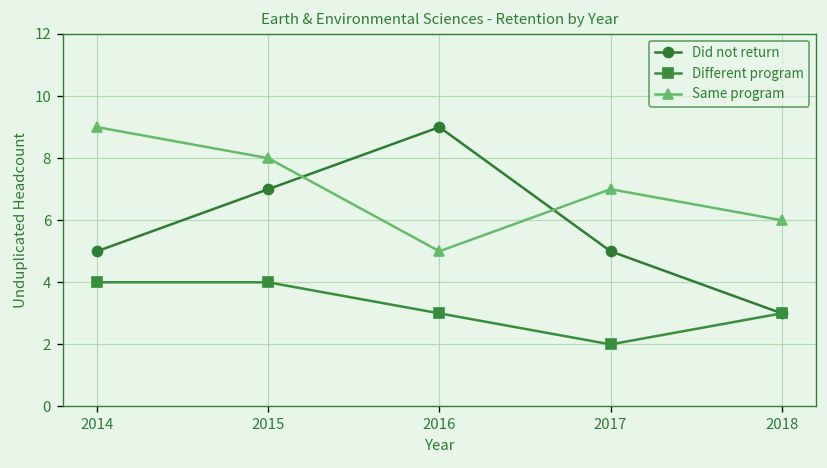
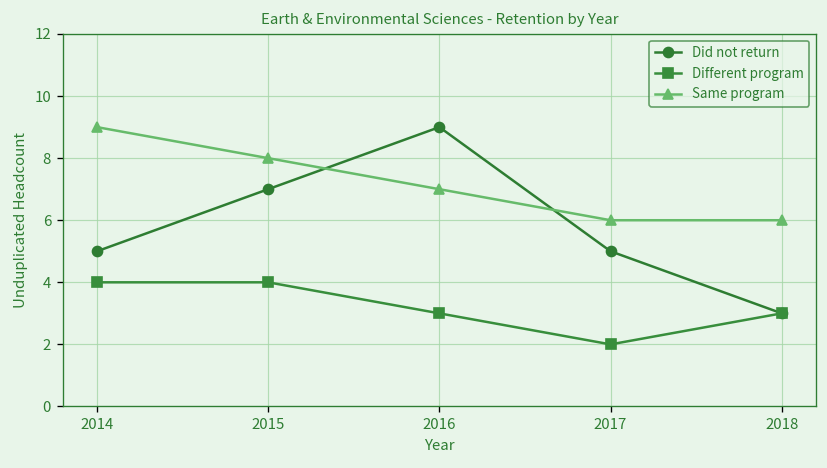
Same program, 2016: 5 -> 7
Same program, 2017: 7 -> 6
